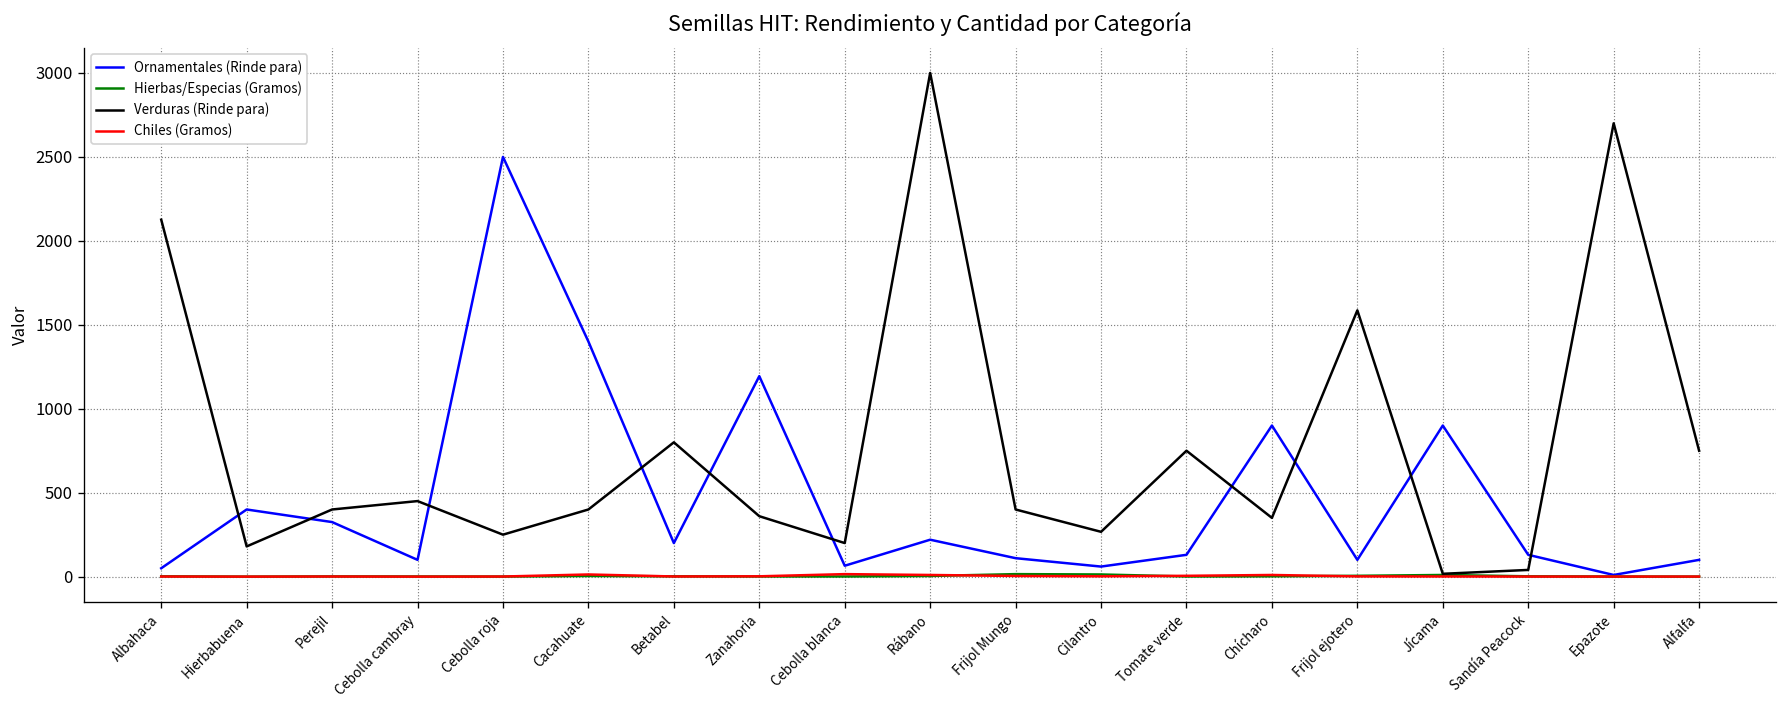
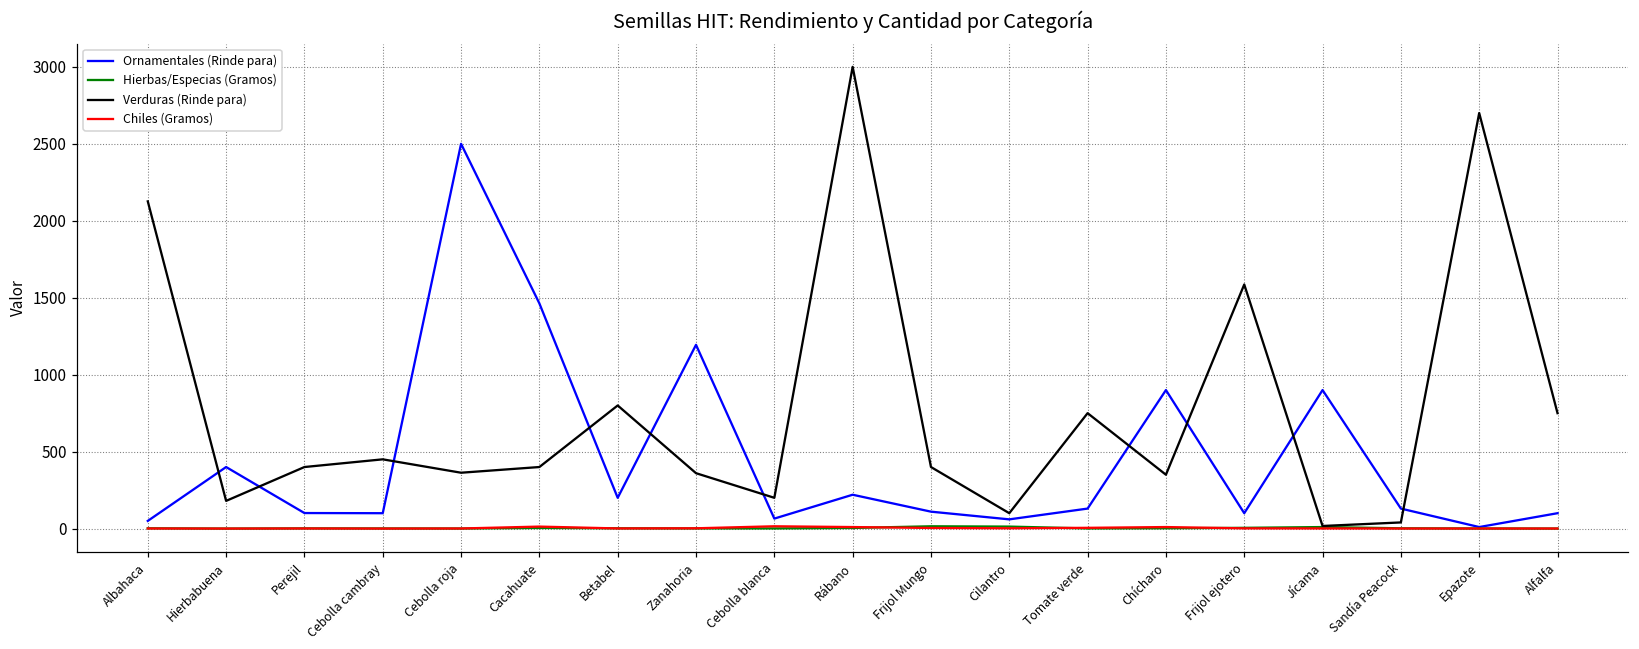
Ornamentales (Rinde para), Perejil: 330 -> 100
Verduras (Rinde para), Cebolla roja: 250 -> 360
Ornamentales (Rinde para), Cacahuate: 1400 -> 1460
Verduras (Rinde para), Cilantro: 270 -> 100
